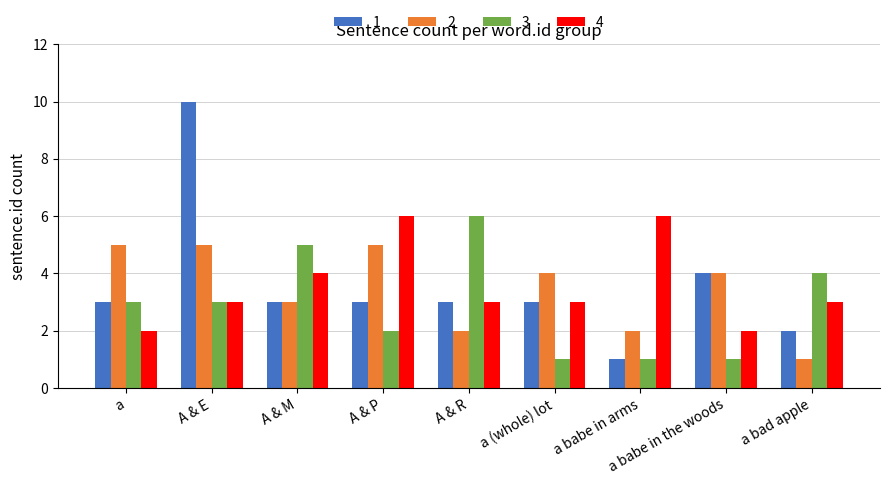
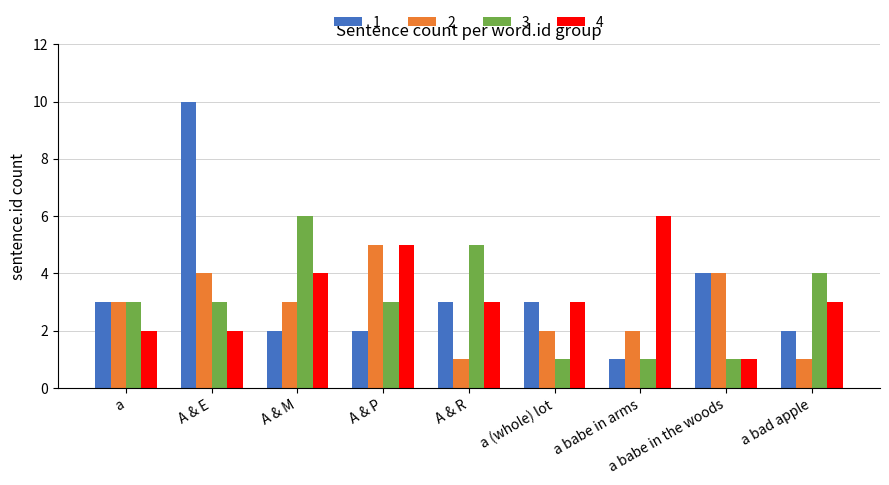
2, a: 5 -> 3
2, A & E: 5 -> 4
4, A & E: 3 -> 2
1, A & M: 3 -> 2
3, A & M: 5 -> 6
1, A & P: 3 -> 2
3, A & P: 2 -> 3
4, A & P: 6 -> 5
2, A & R: 2 -> 1
3, A & R: 6 -> 5
2, a (whole) lot: 4 -> 2
4, a babe in the woods: 2 -> 1
